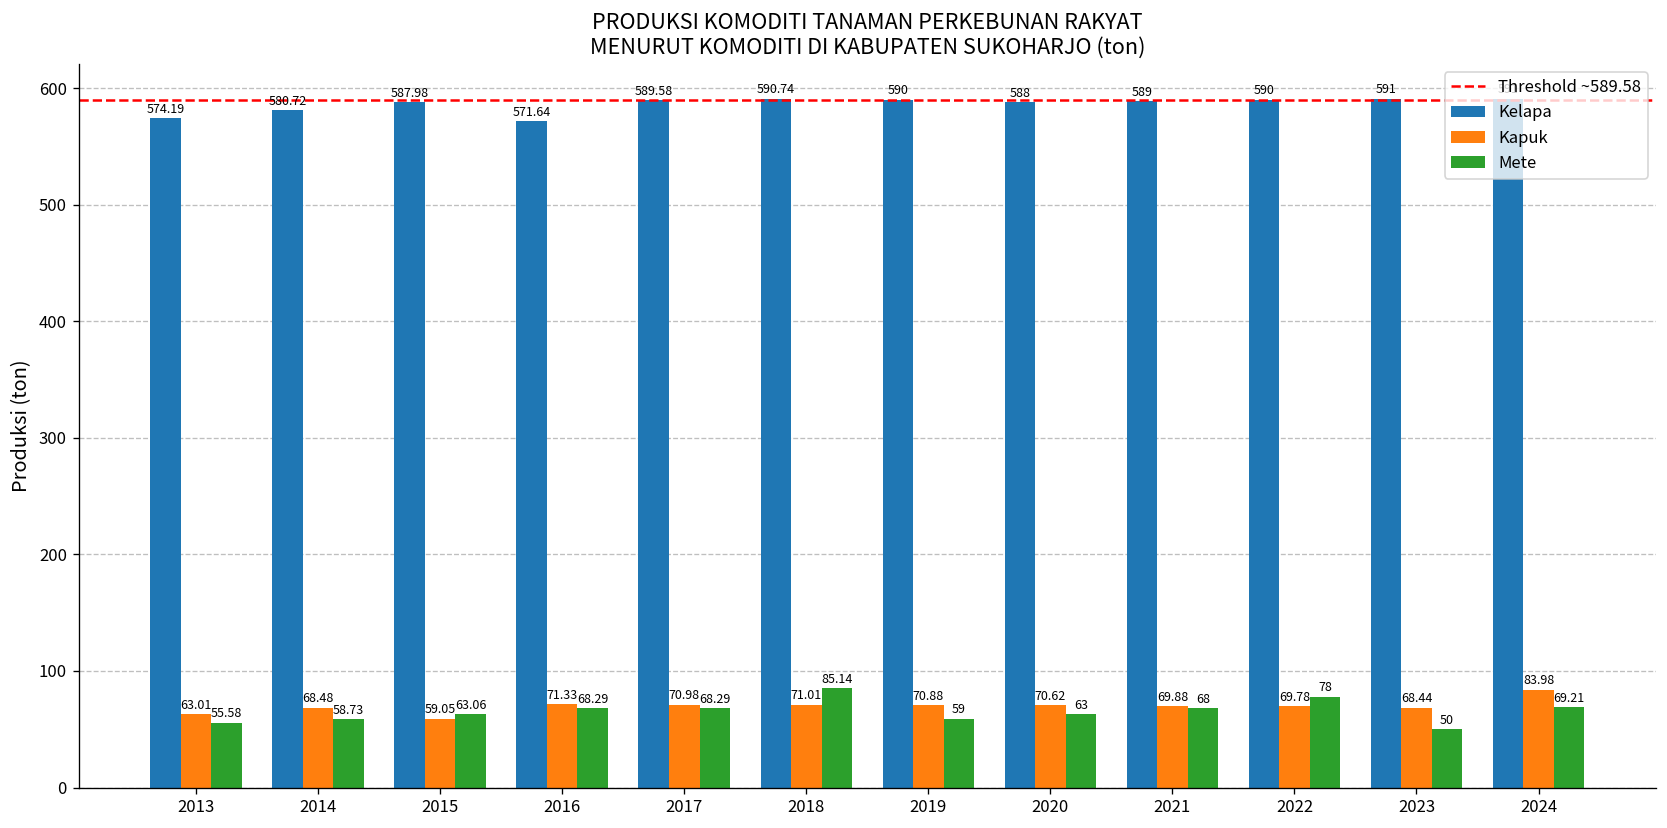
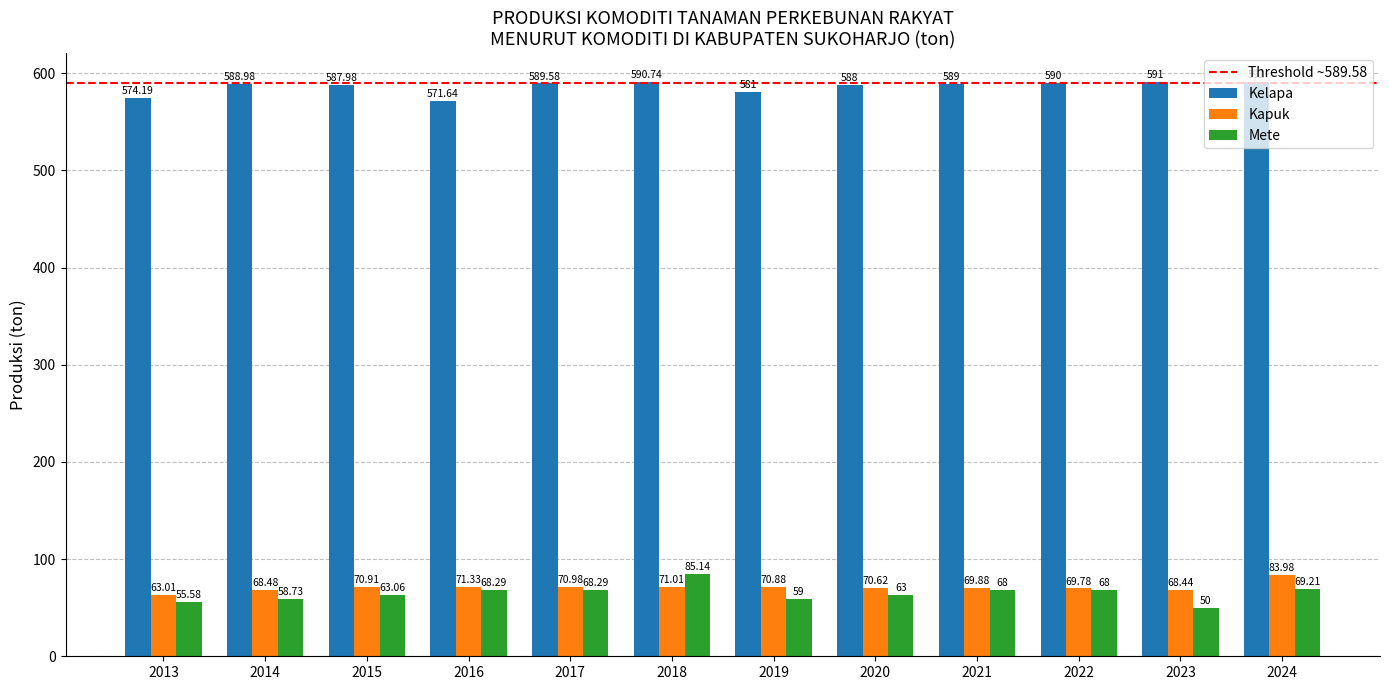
Kelapa, 2014: 580.72 -> 588.98
Kapuk, 2015: 59.05 -> 70.91
Kelapa, 2019: 590 -> 581
Mete, 2022: 78 -> 68
